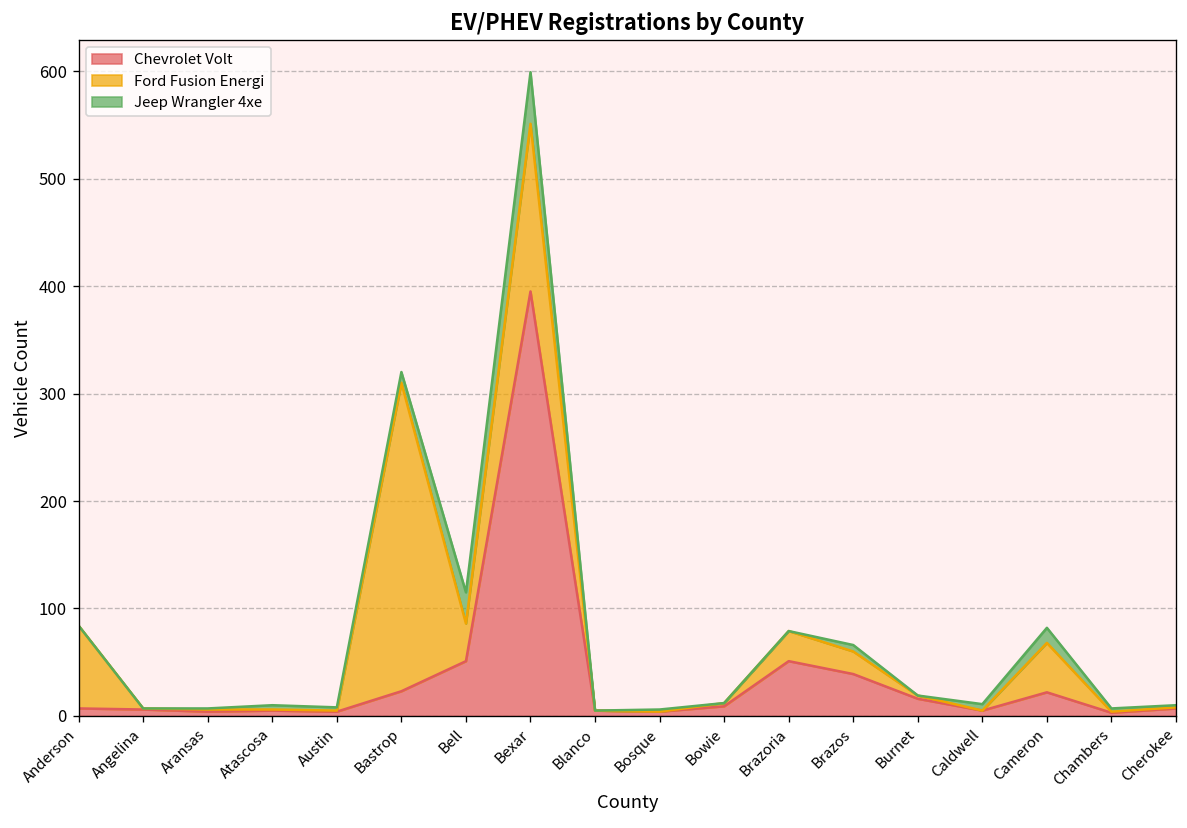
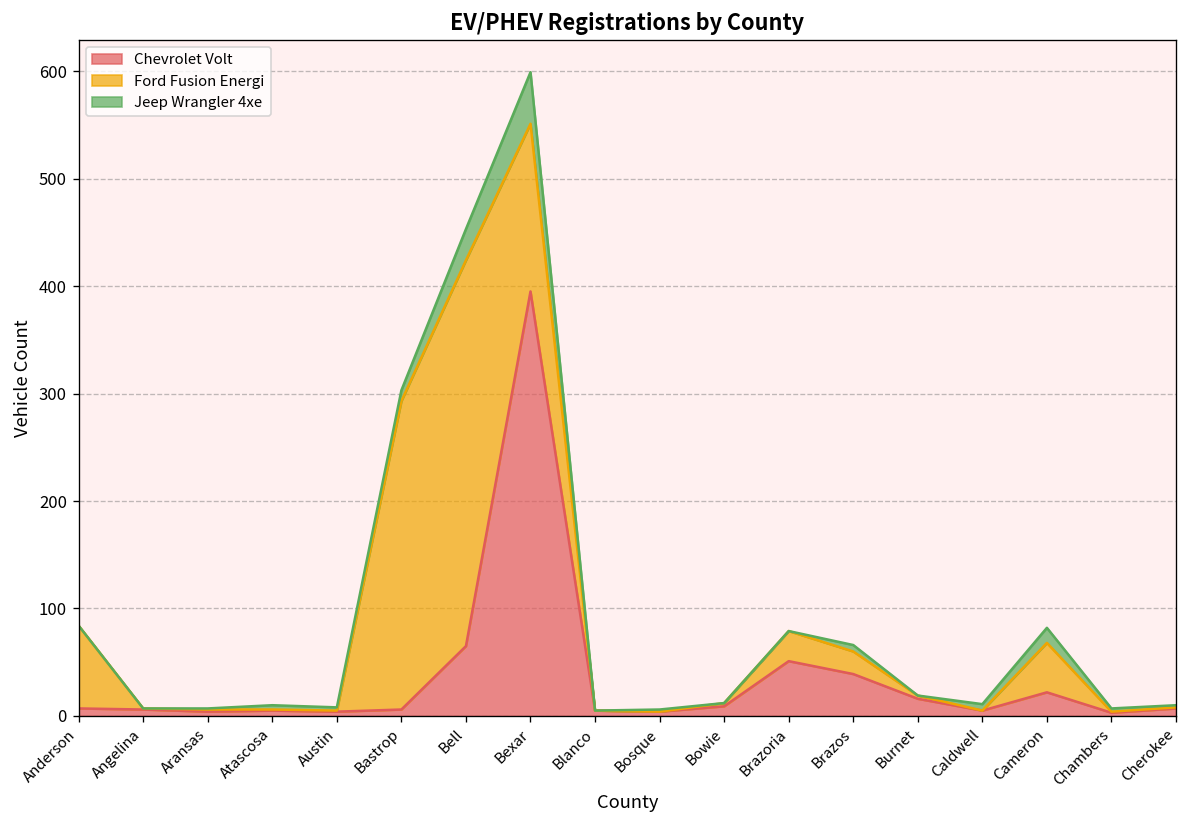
Chevrolet Volt, Bastrop: 20 -> 10
Chevrolet Volt, Bell: 50 -> 70
Ford Fusion Energi, Bell: 40 -> 360
